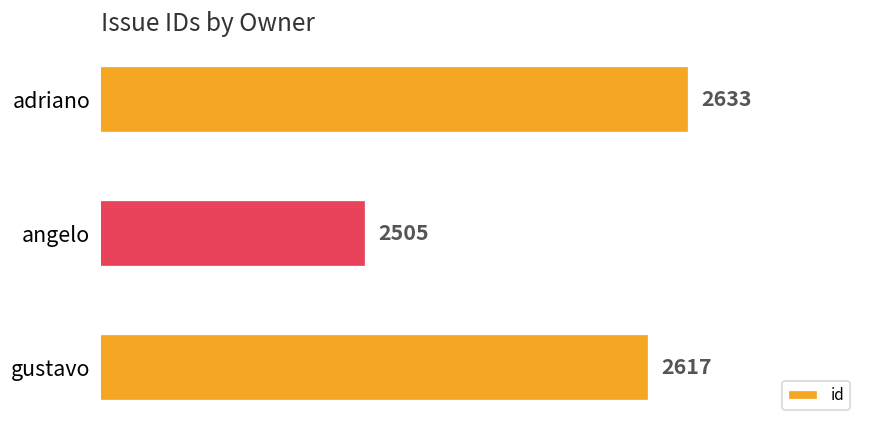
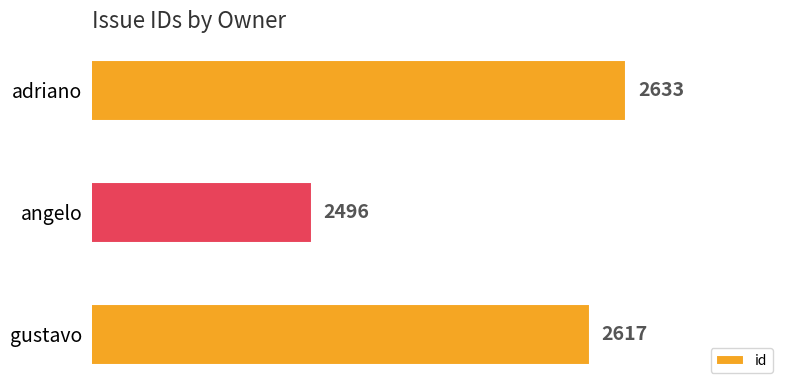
angelo: 2505 -> 2496
